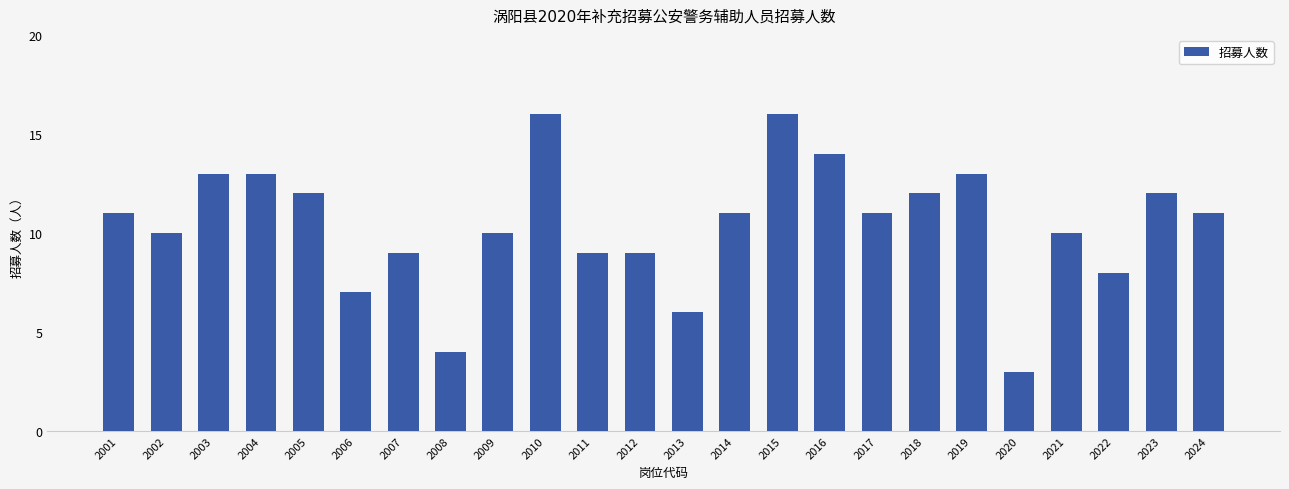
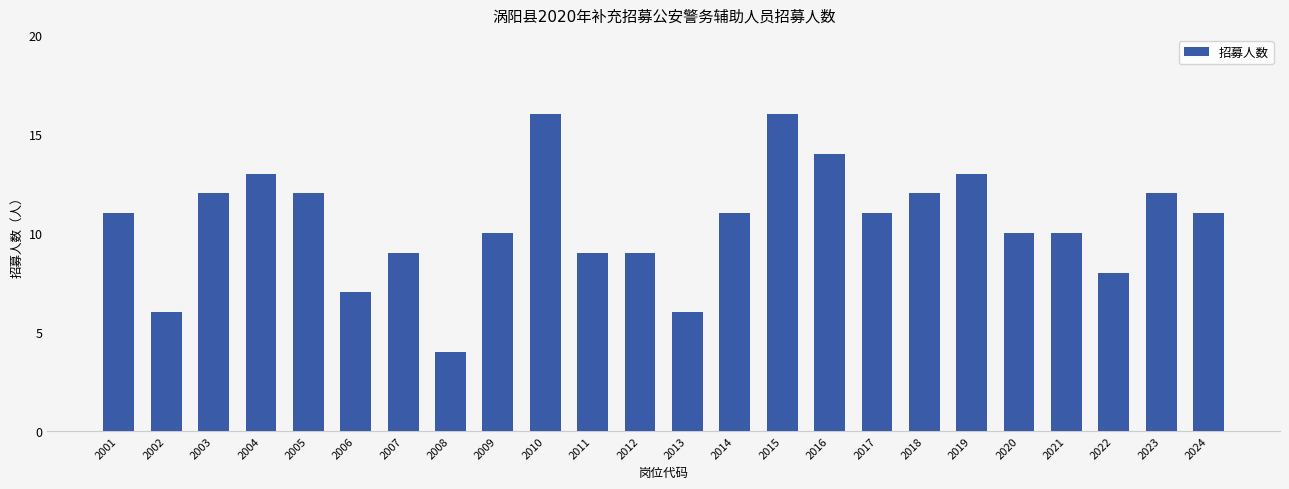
2002: 10 -> 6
2003: 13 -> 12
2020: 3 -> 10
